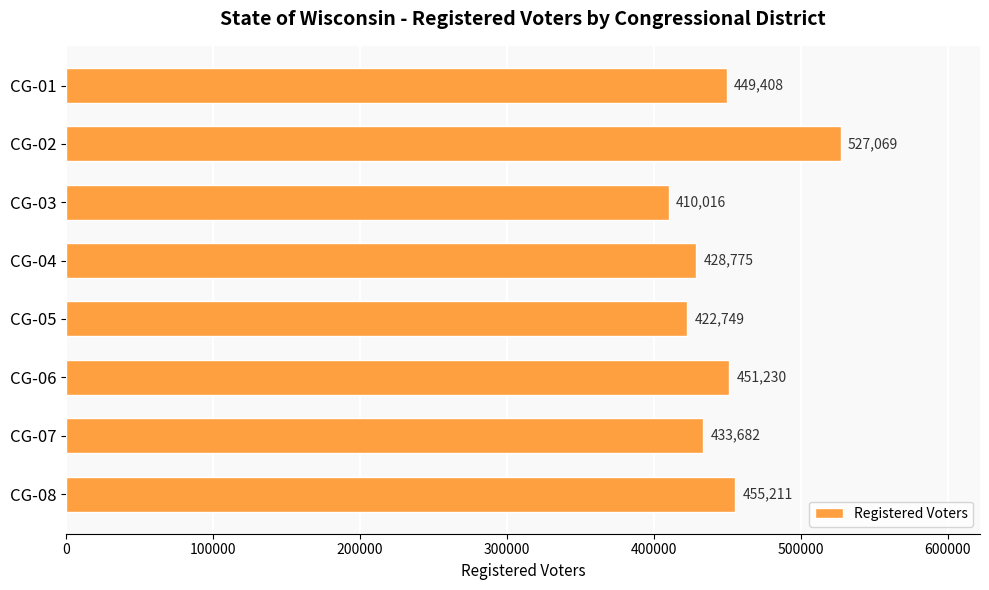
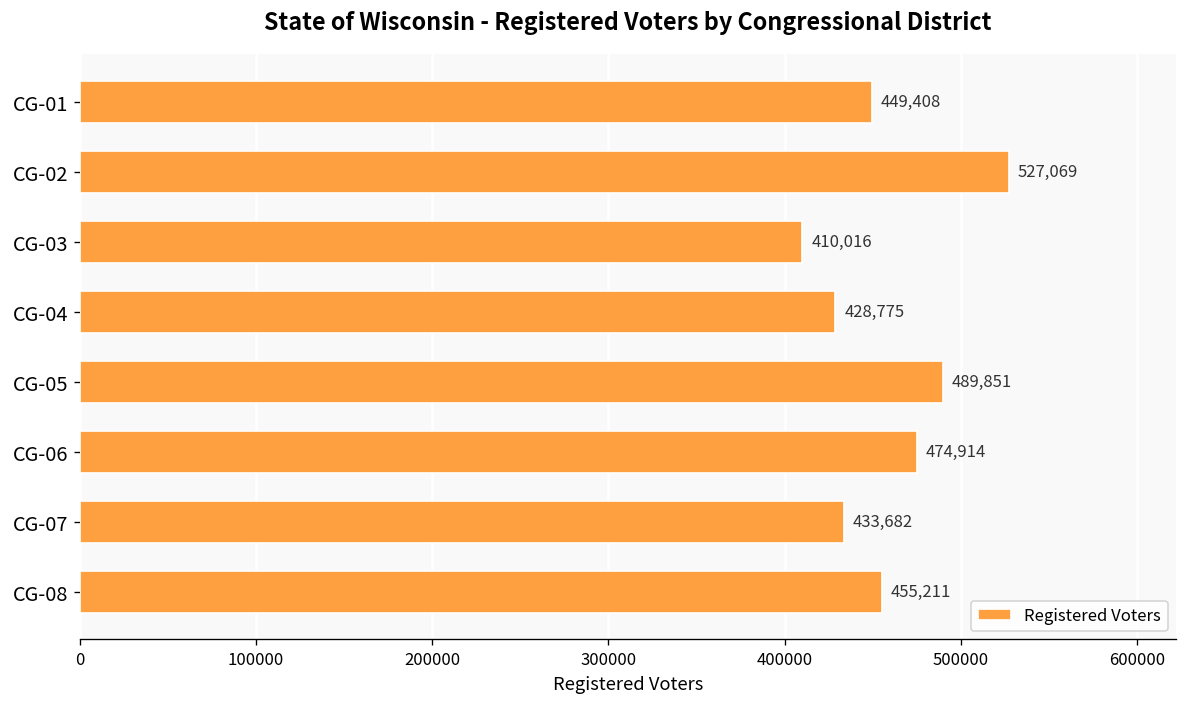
CG-05: 422,749 -> 489,851
CG-06: 451,230 -> 474,914
